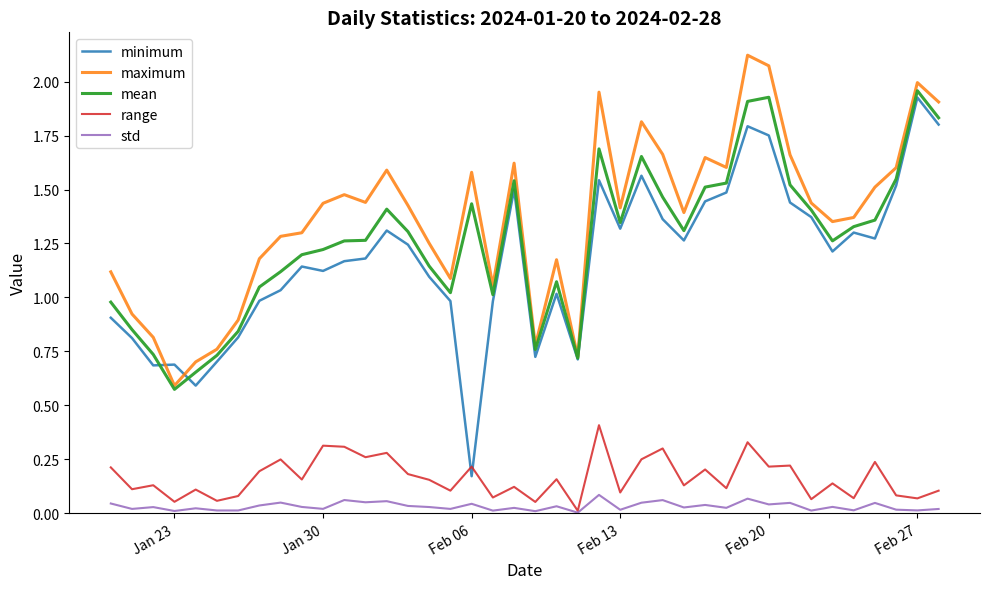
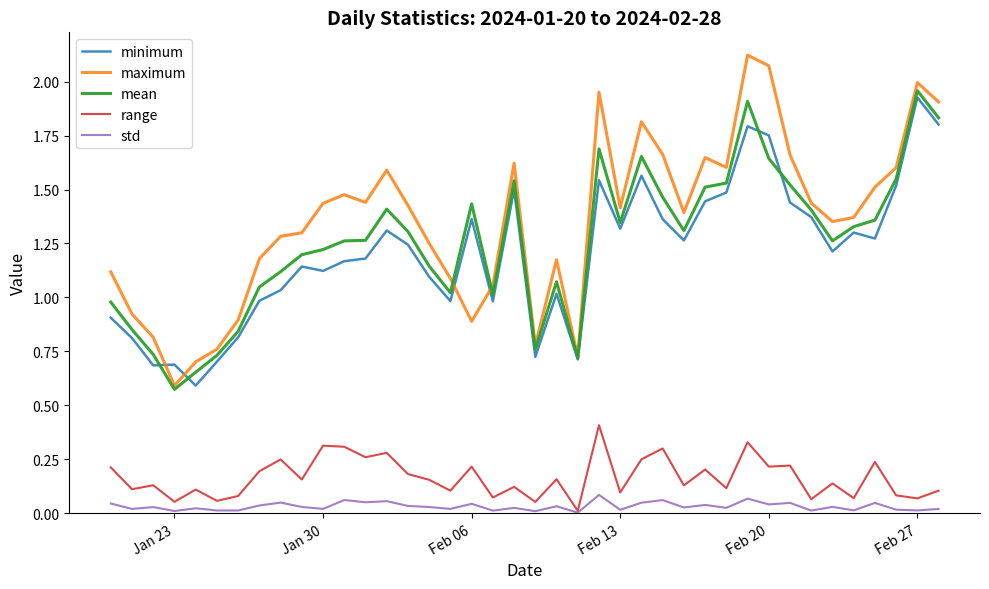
minimum, Feb 06: 0.17 -> 1.36
maximum, Feb 06: 1.58 -> 0.89
mean, Feb 20: 1.93 -> 1.64
